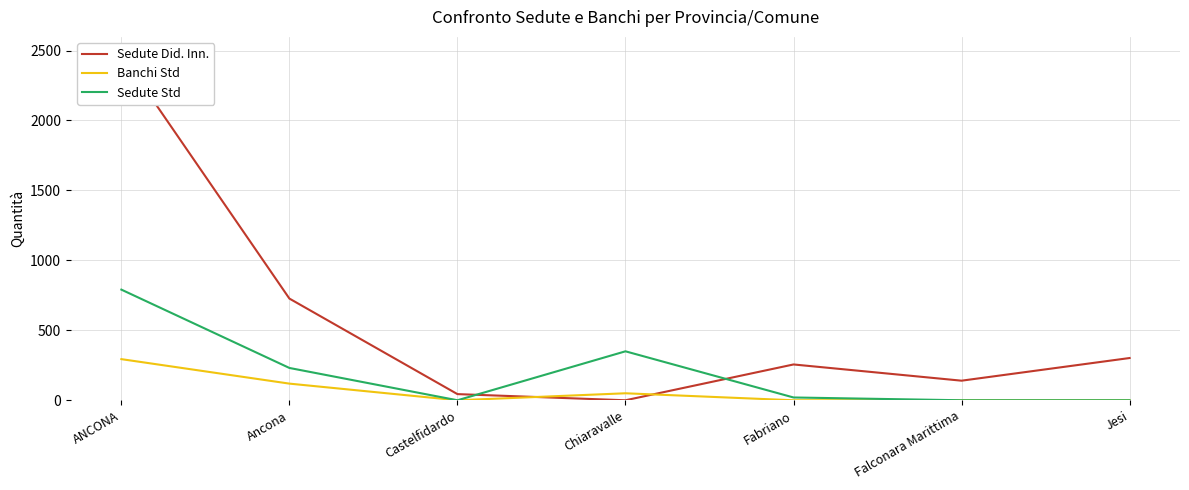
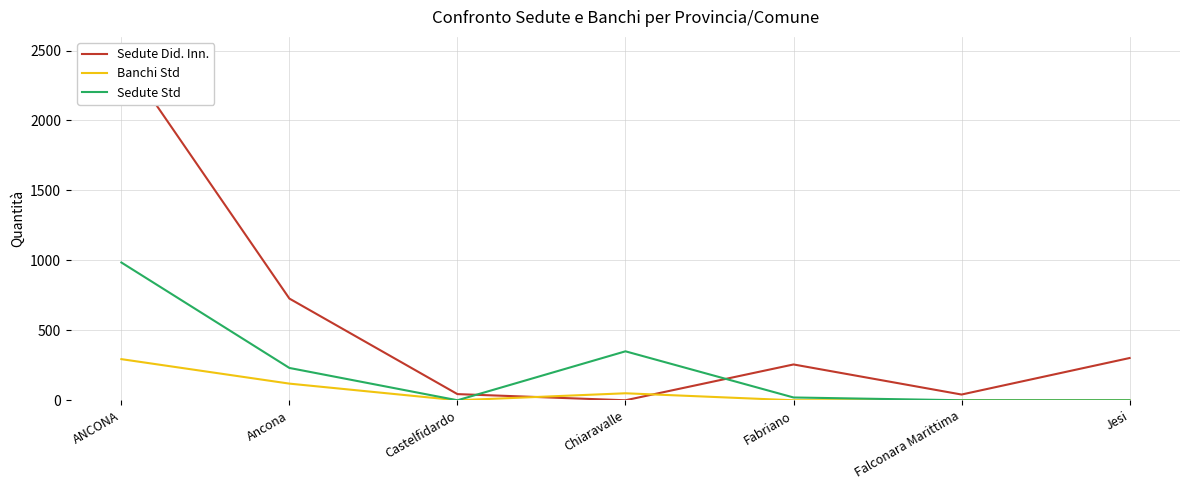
Sedute Std, ANCONA: 790 -> 990
Sedute Did. Inn., Falconara Marittima: 140 -> 40
